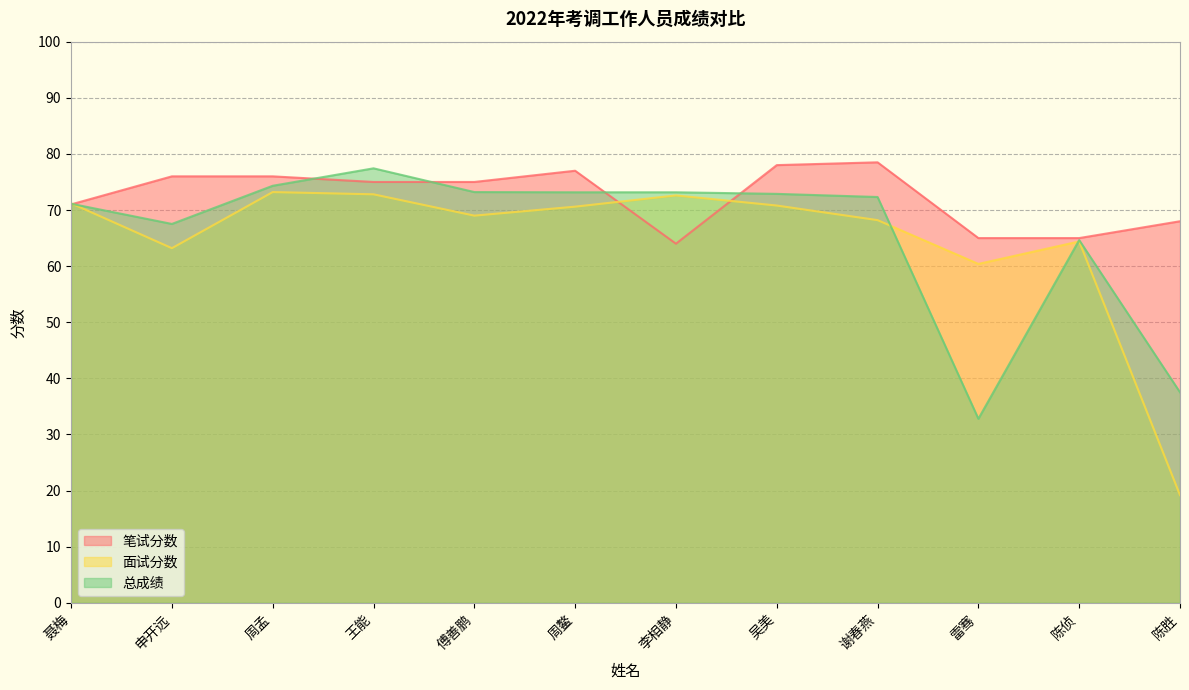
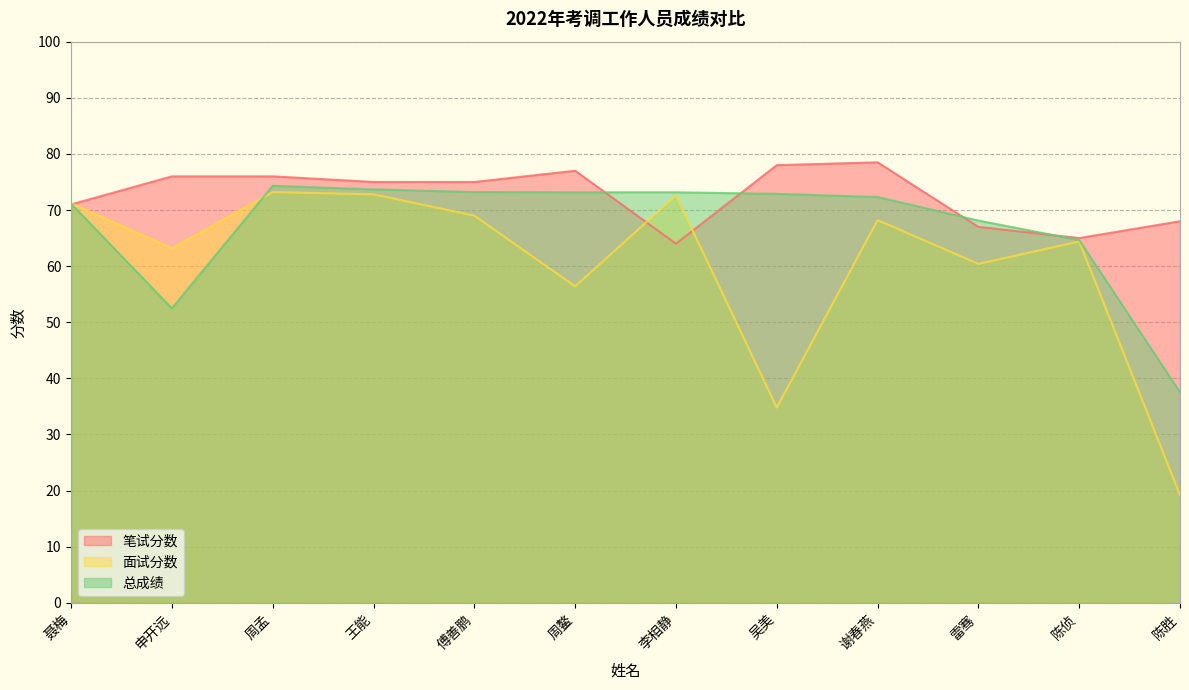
总成绩, 申开远: 68 -> 52
总成绩, 王能: 77 -> 74
面试分数, 周鳌: 71 -> 56
面试分数, 吴美: 71 -> 35
笔试分数, 雷骞: 65 -> 67
总成绩, 雷骞: 33 -> 68
